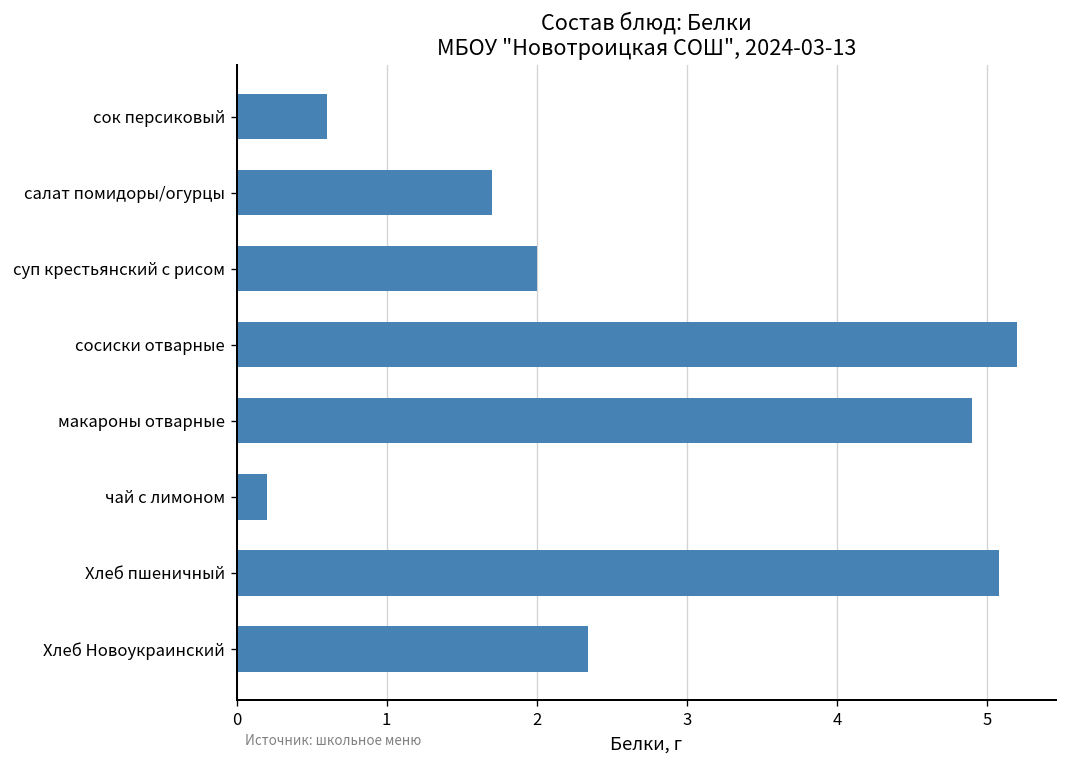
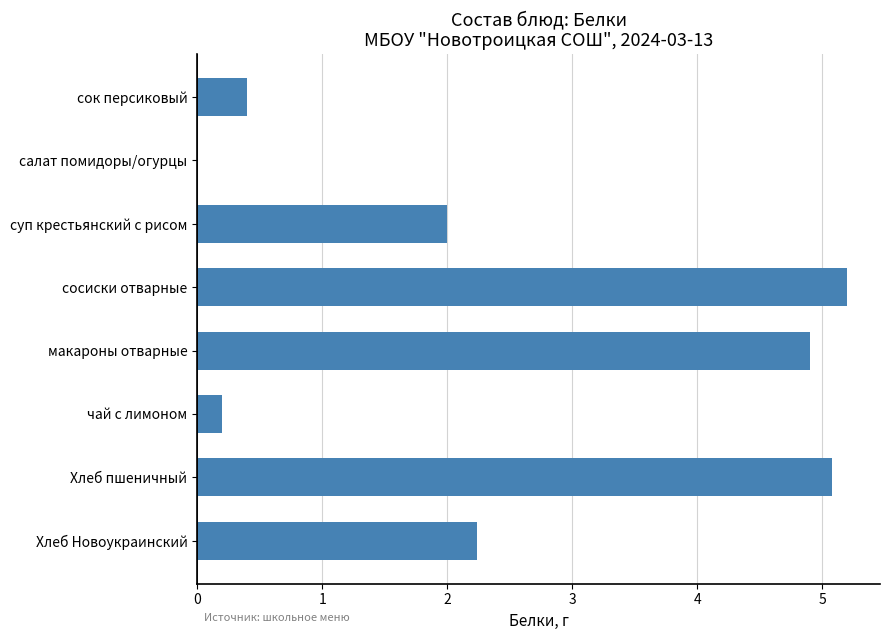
сок персиковый: 0.6 -> 0.4
салат помидоры/огурцы: 1.7 -> 0.0
Хлеб Новоукраинский: 2.34 -> 2.24
